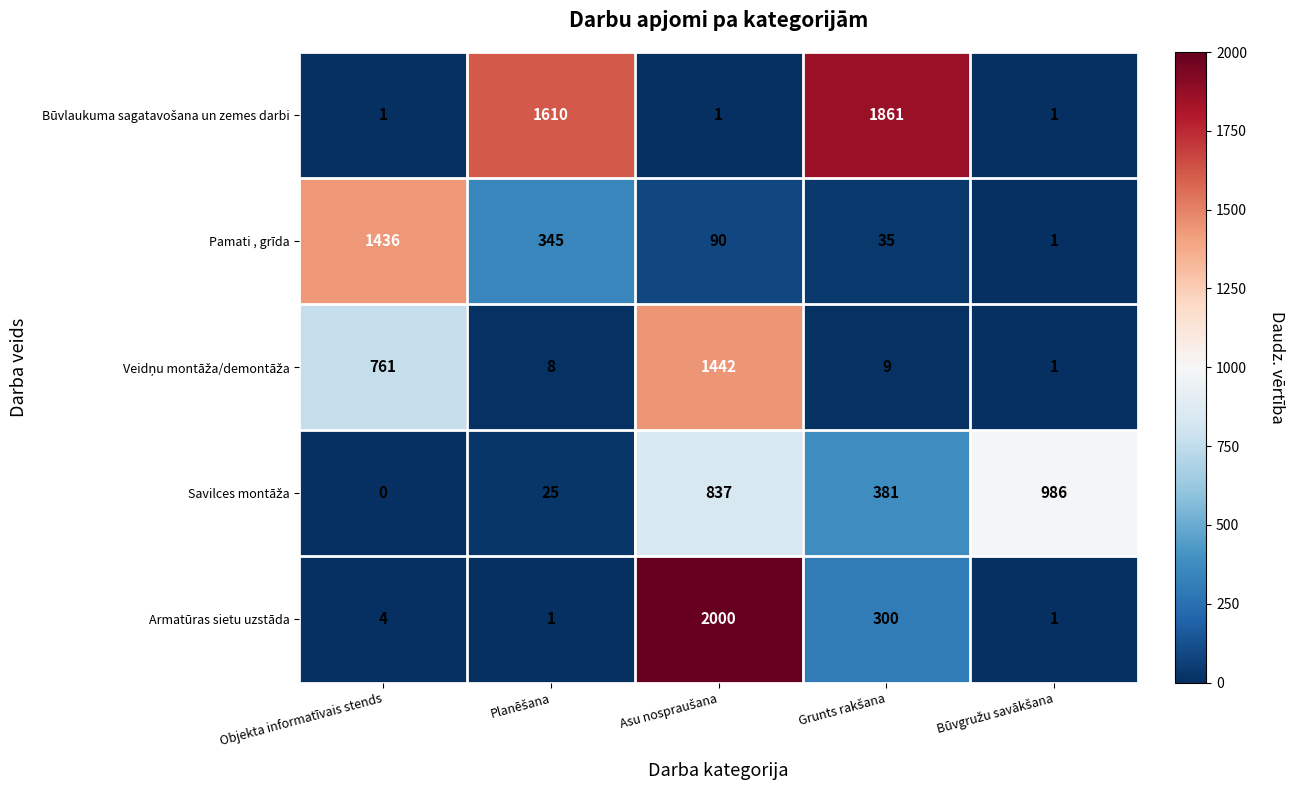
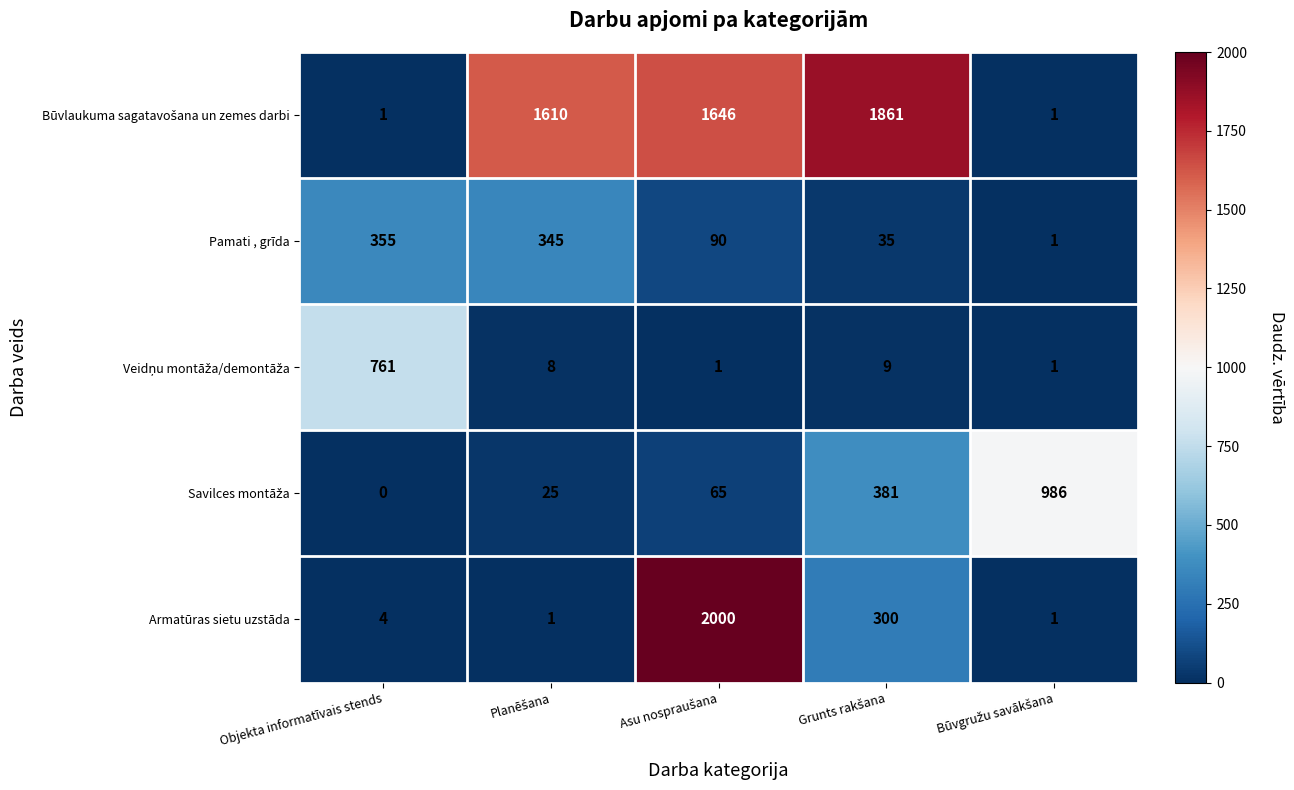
Būvlaukuma sagatavošana un zemes darbi, Asu nospraušana: 1 -> 1646
Pamati , grīda, Objekta informatīvais stends: 1436 -> 355
Veidņu montāža/demontāža, Asu nospraušana: 1442 -> 1
Savilces montāža, Asu nospraušana: 837 -> 65
